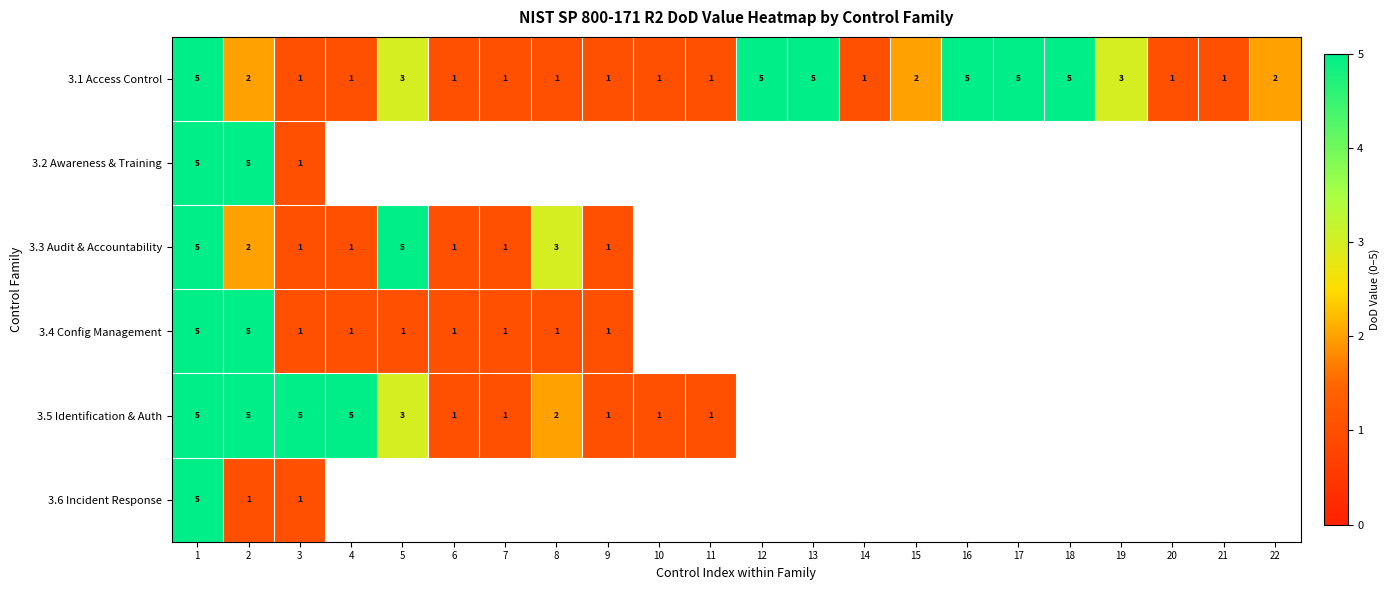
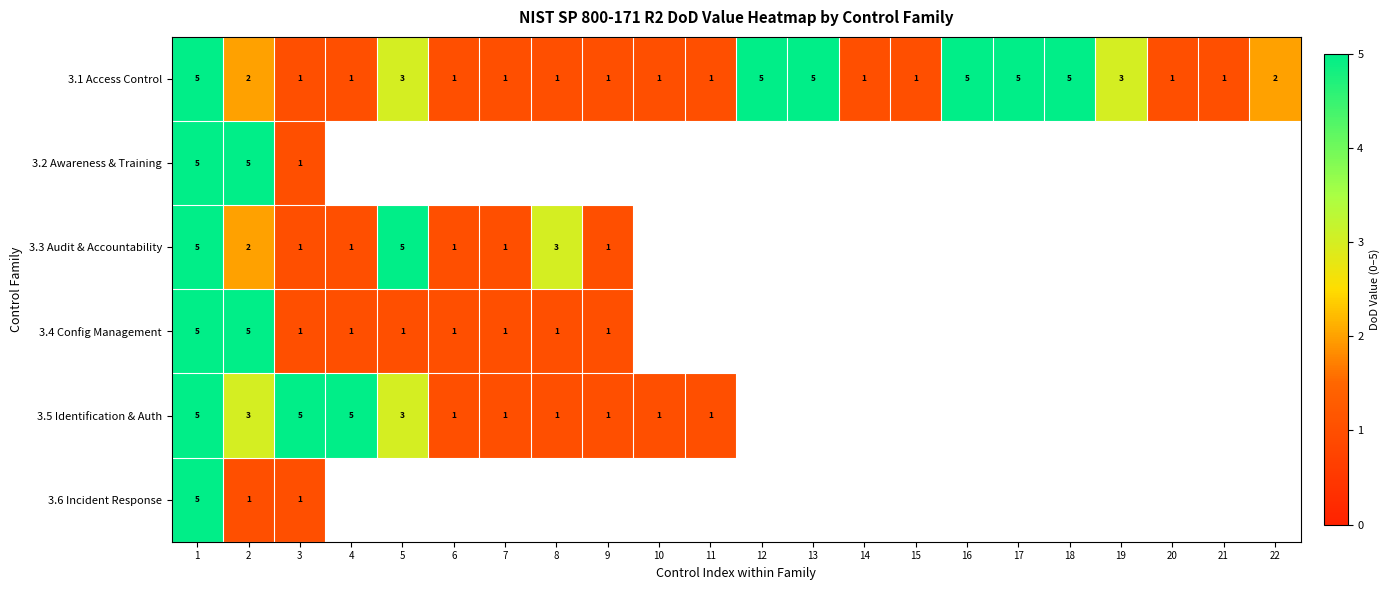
3.1 Access Control, 15: 2 -> 1
3.5 Identification & Auth, 2: 5 -> 3
3.5 Identification & Auth, 8: 2 -> 1
